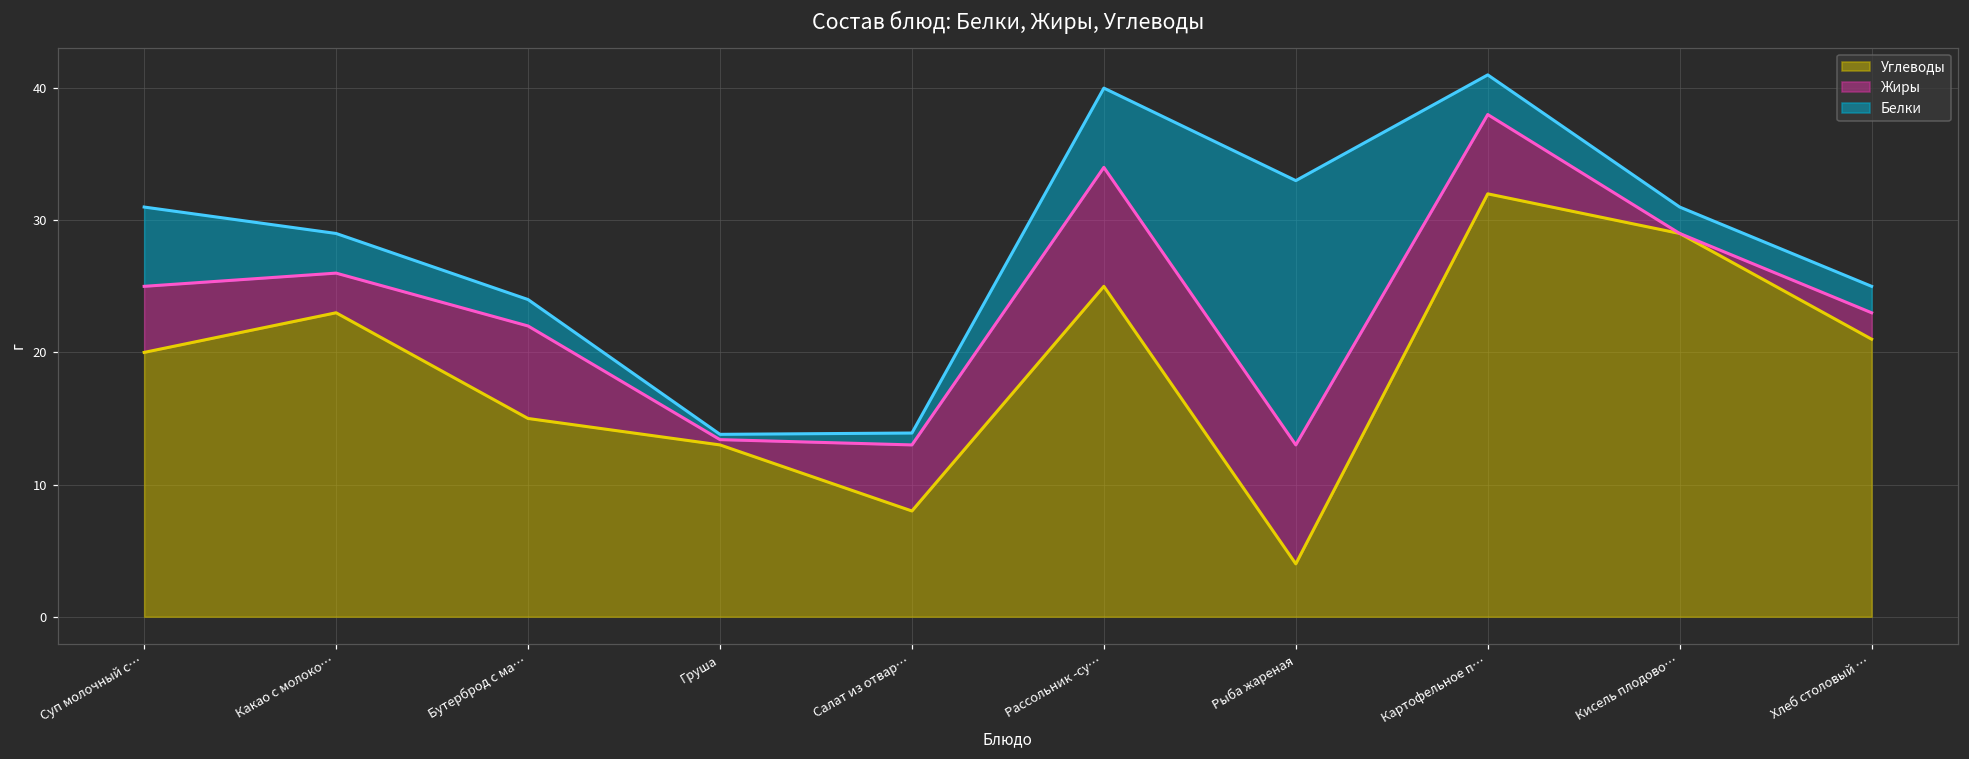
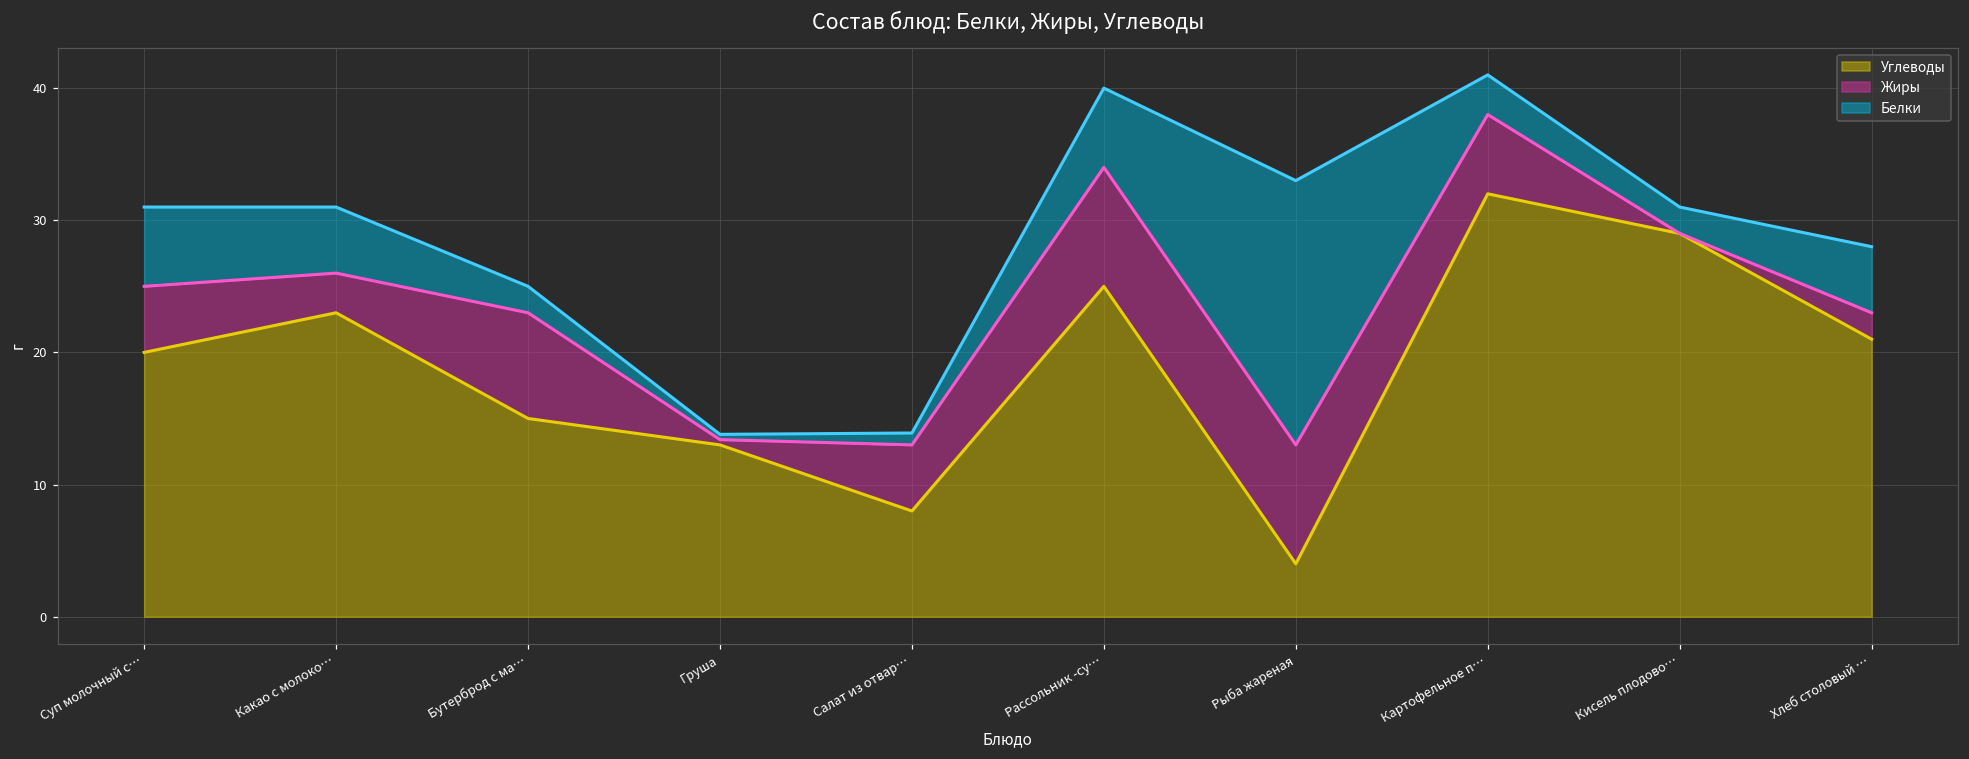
Белки, Какао с молоко…: 3 -> 5
Жиры, Бутерброд с ма…: 7 -> 8
Белки, Хлеб столовый …: 2 -> 5
